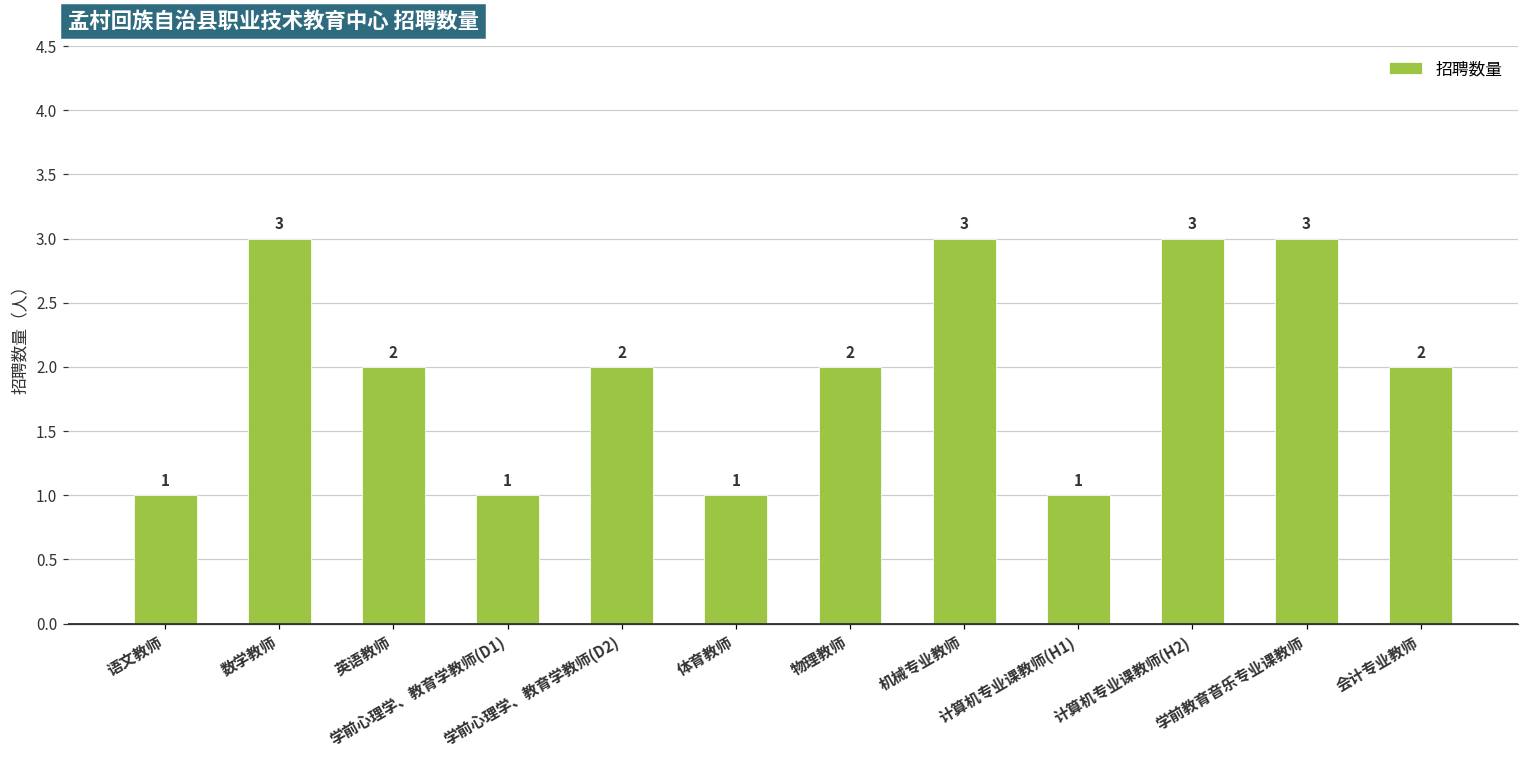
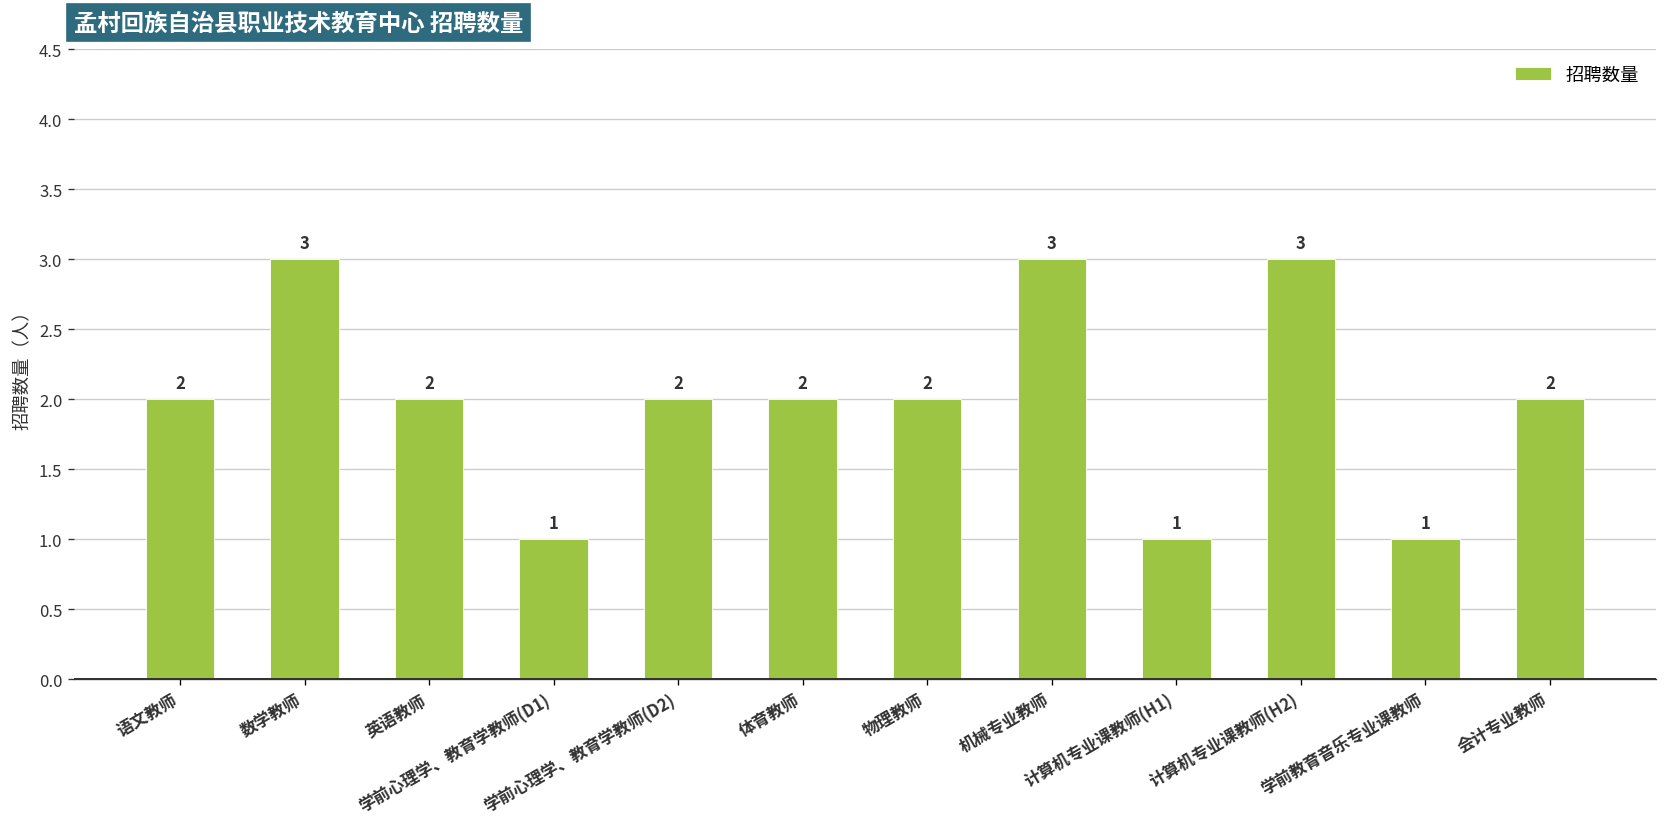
语文教师: 1 -> 2
体育教师: 1 -> 2
学前教育音乐专业课教师: 3 -> 1
